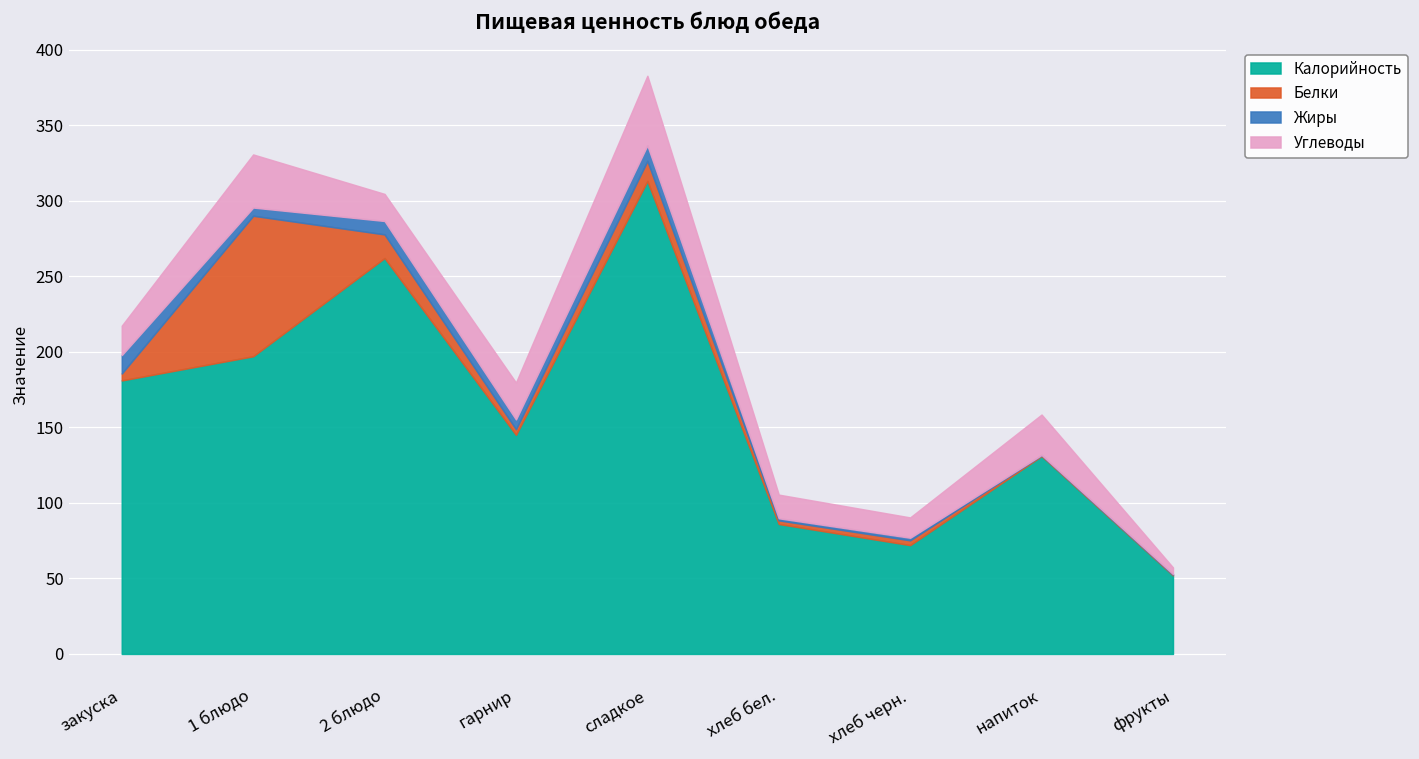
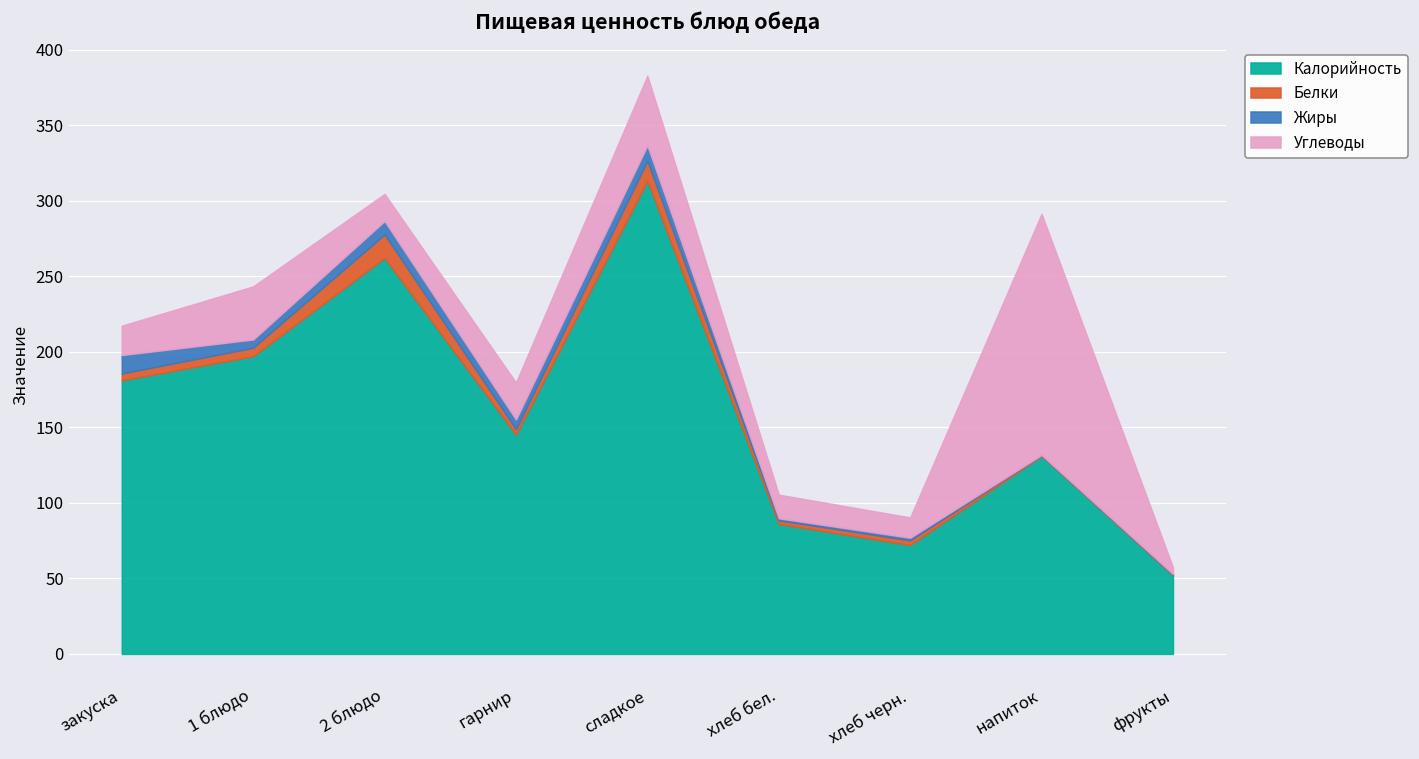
Белки, 1 блюдо: 93 -> 6
Углеводы, напиток: 27 -> 160
